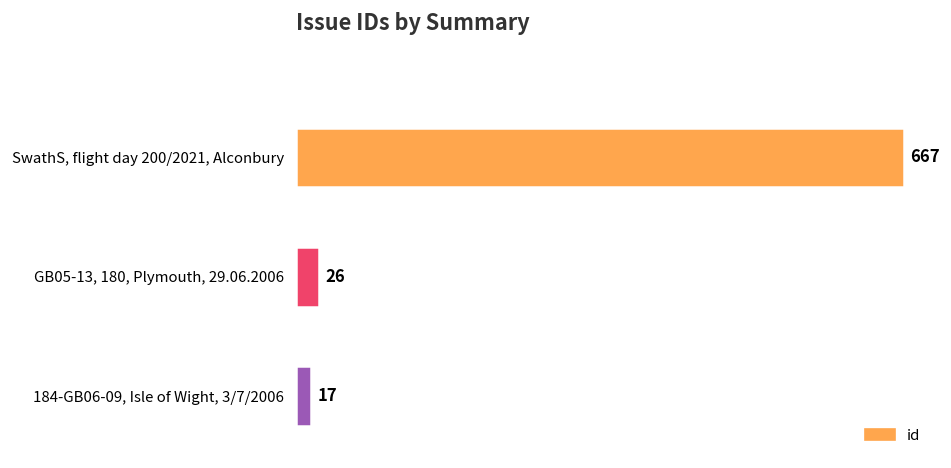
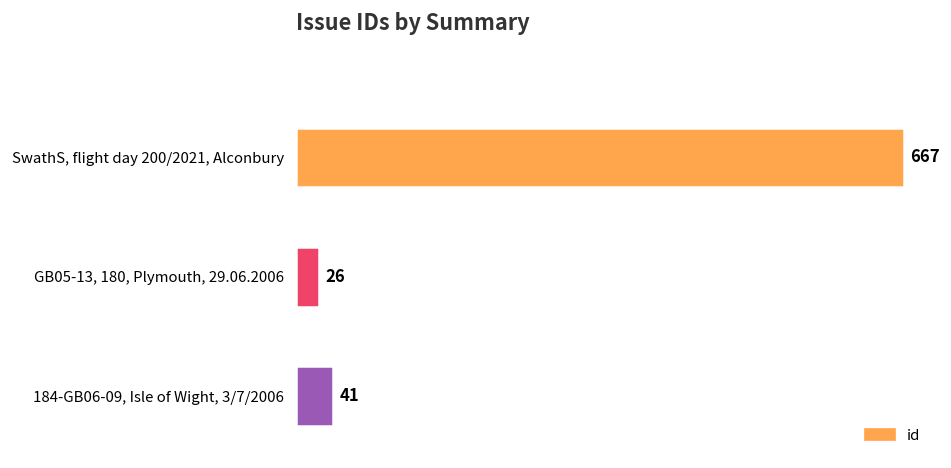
184-GB06-09, Isle of Wight, 3/7/2006: 17 -> 41
